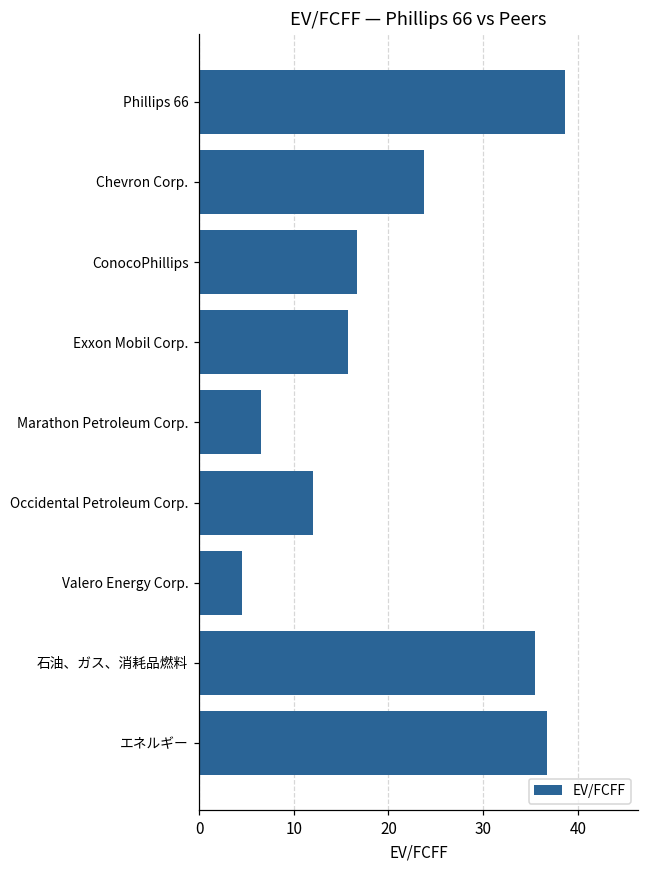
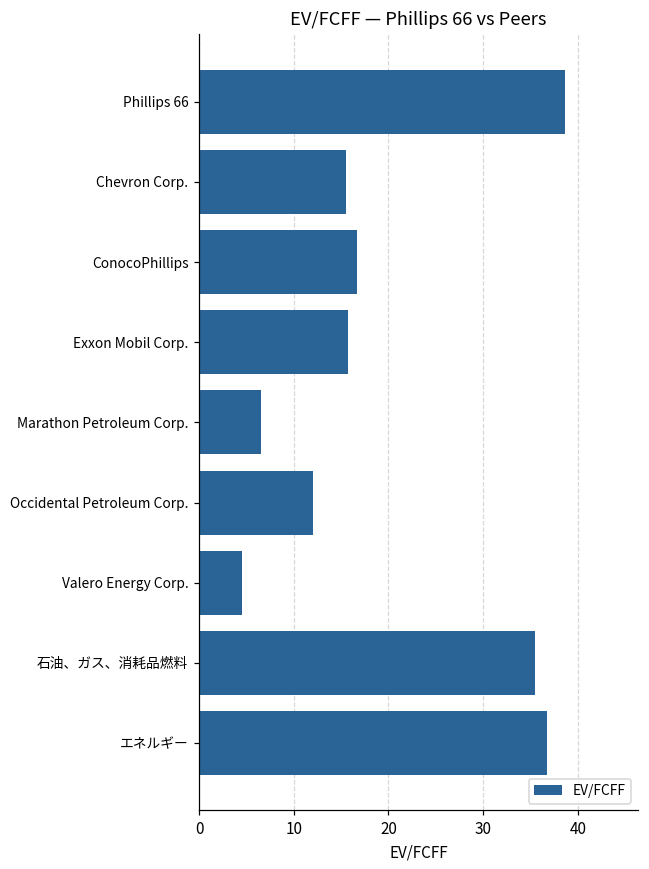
Chevron Corp.: 24 -> 16
